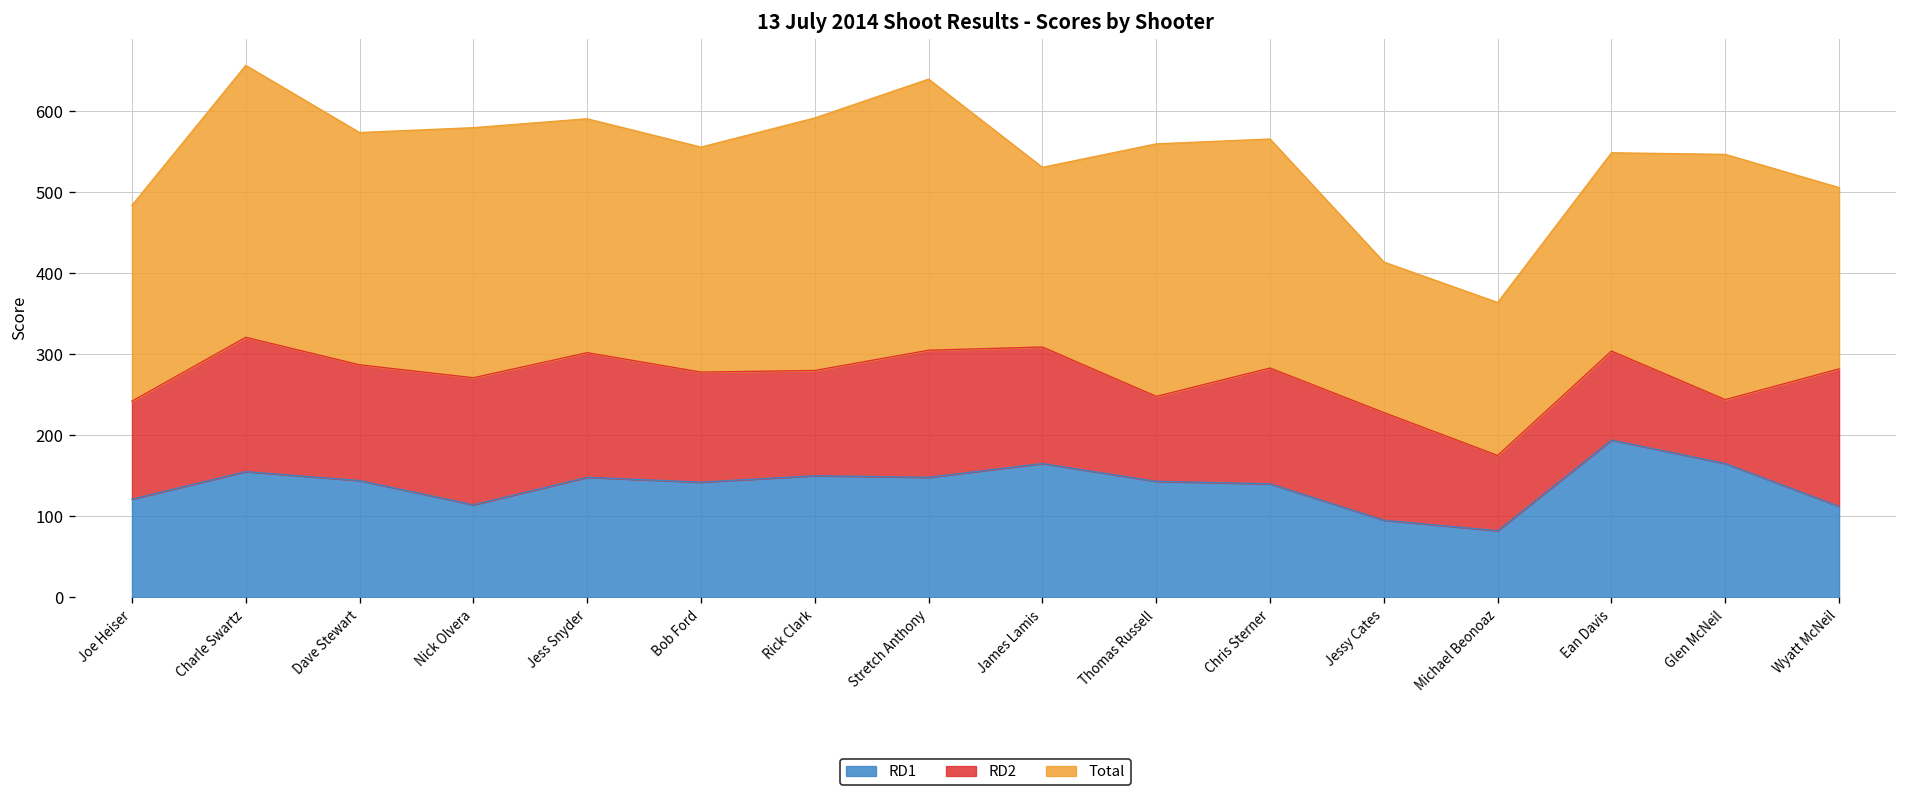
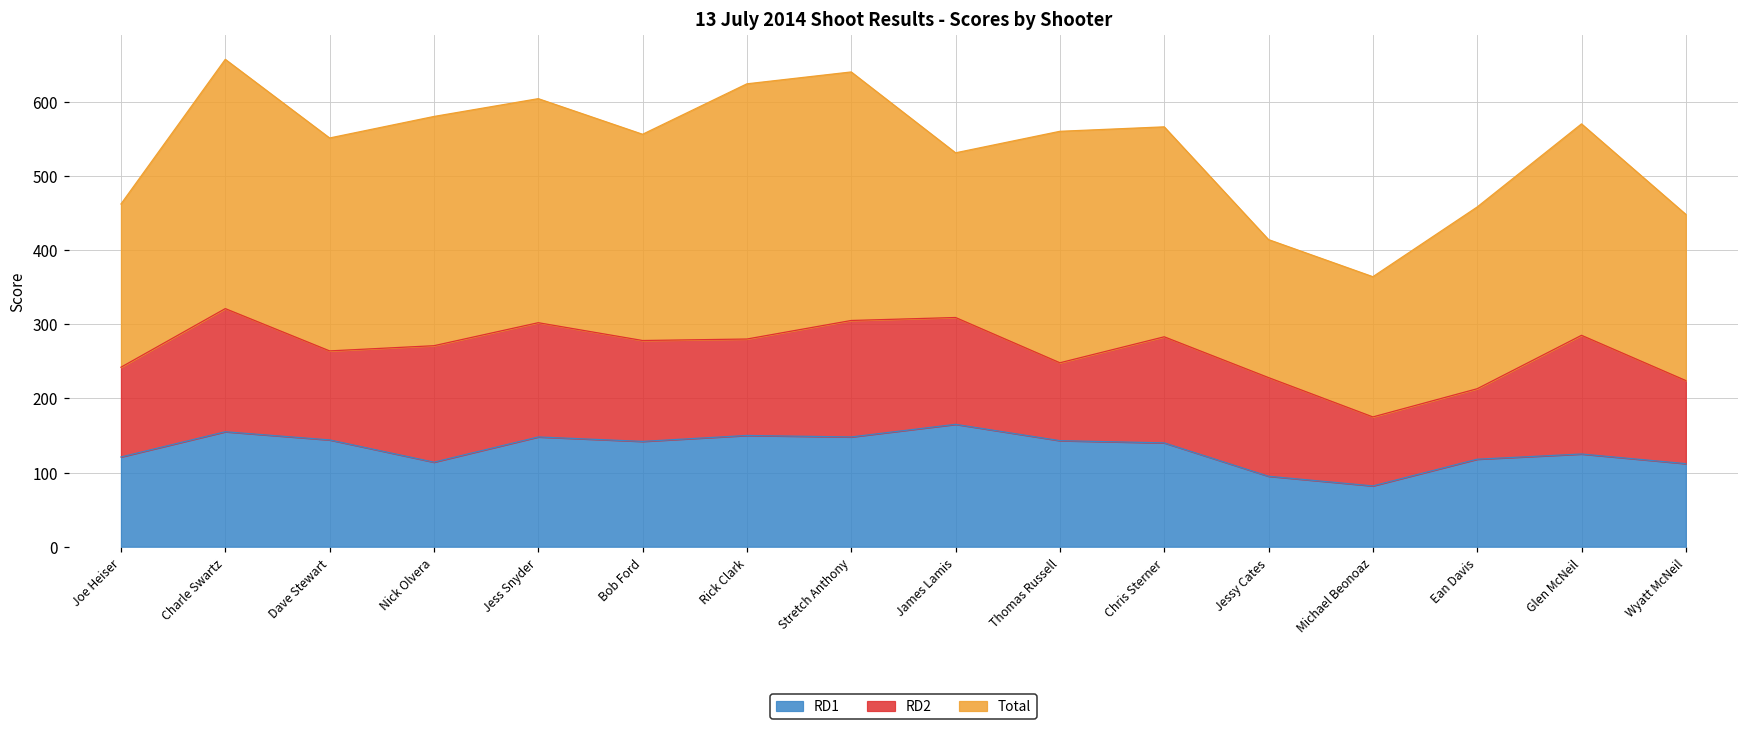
Total, Joe Heiser: 240 -> 220
RD2, Dave Stewart: 140 -> 120
Total, Jess Snyder: 290 -> 300
Total, Rick Clark: 310 -> 340
RD1, Ean Davis: 190 -> 120
RD2, Ean Davis: 110 -> 100
RD1, Glen McNeil: 170 -> 130
RD2, Glen McNeil: 80 -> 160
Total, Glen McNeil: 300 -> 290
RD2, Wyatt McNeil: 170 -> 110
